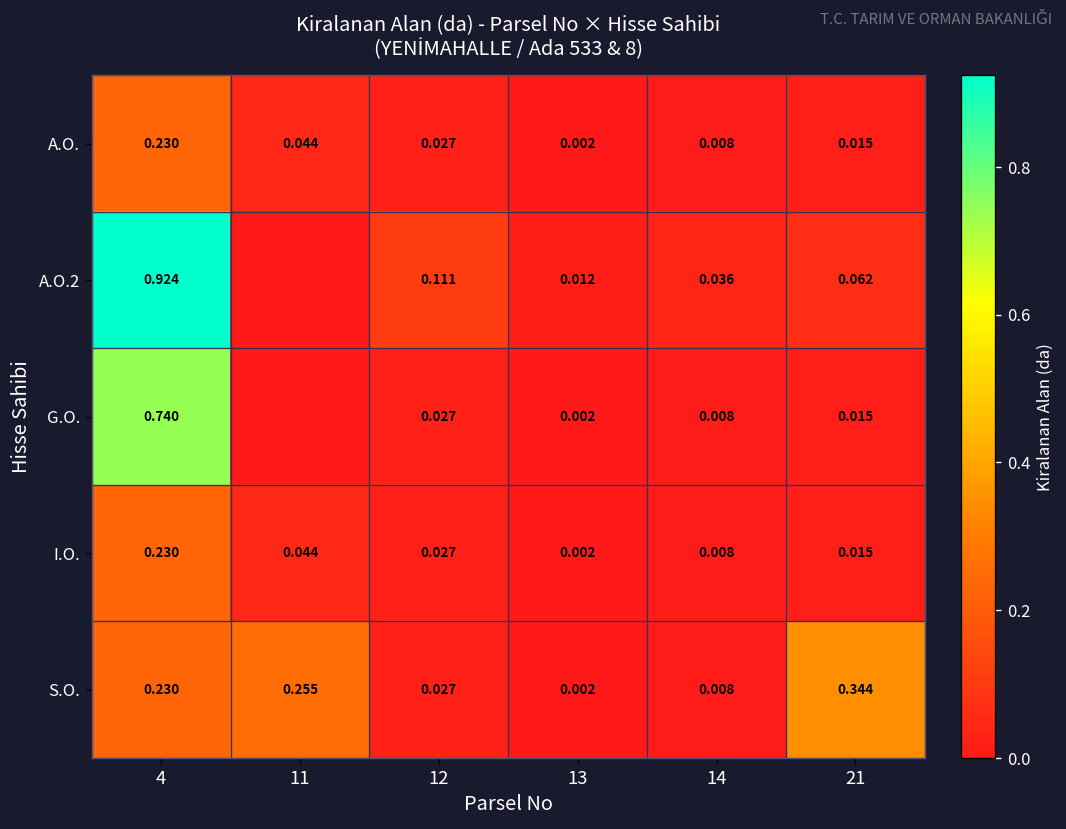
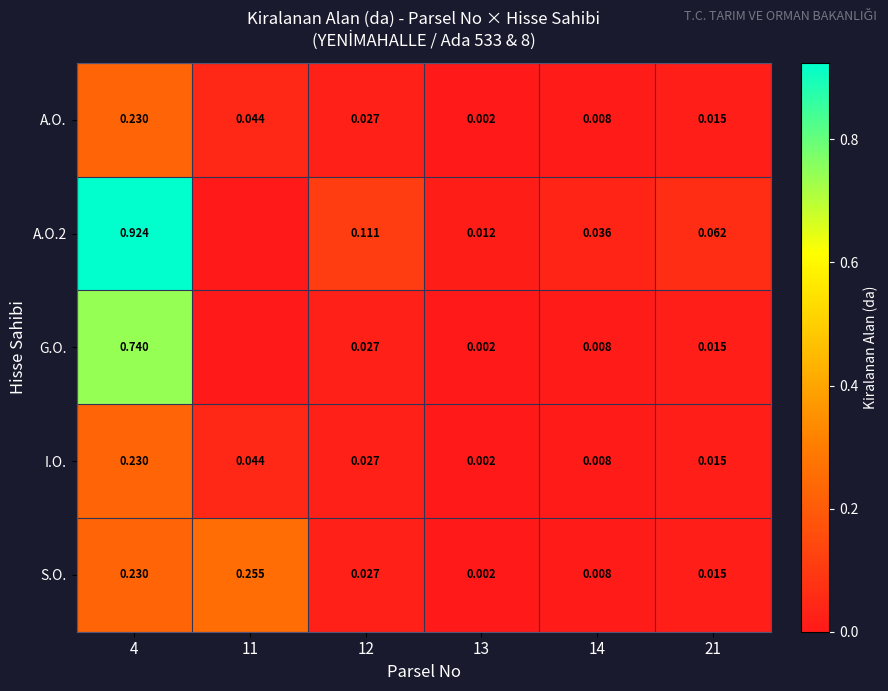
S.O., 21: 0.344 -> 0.015
